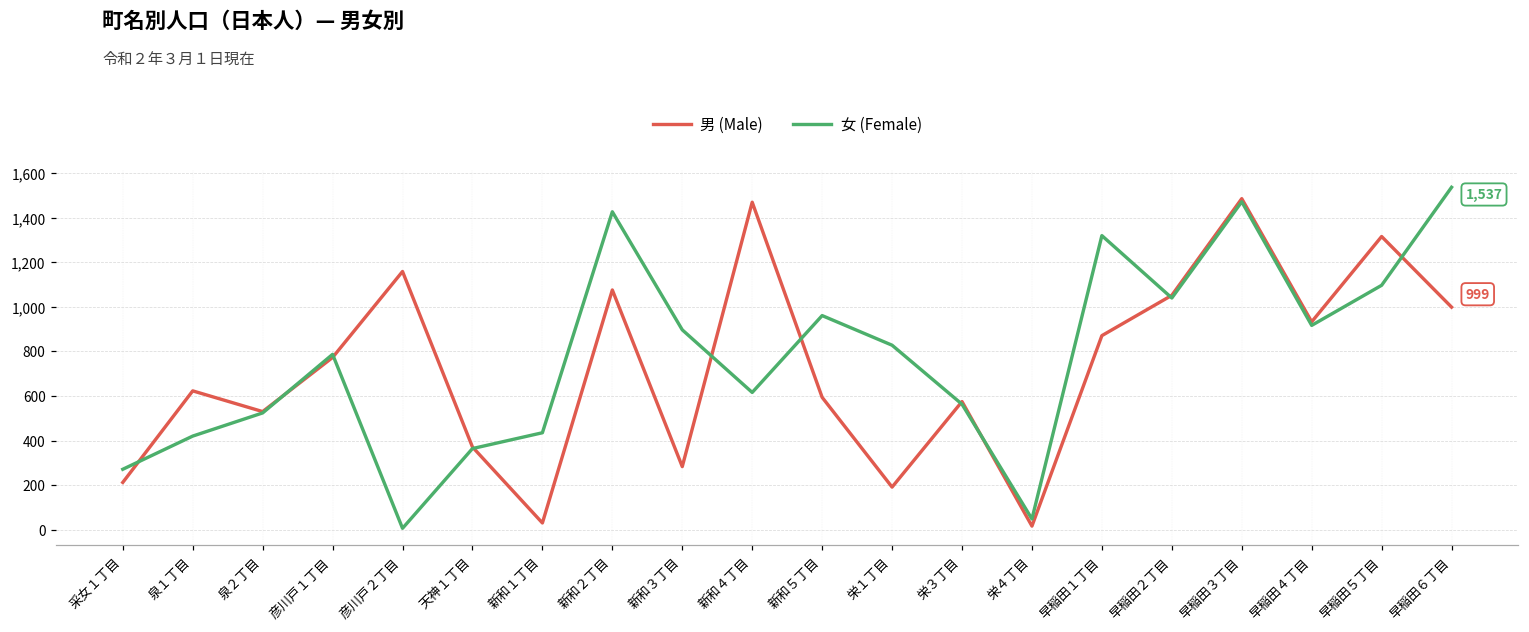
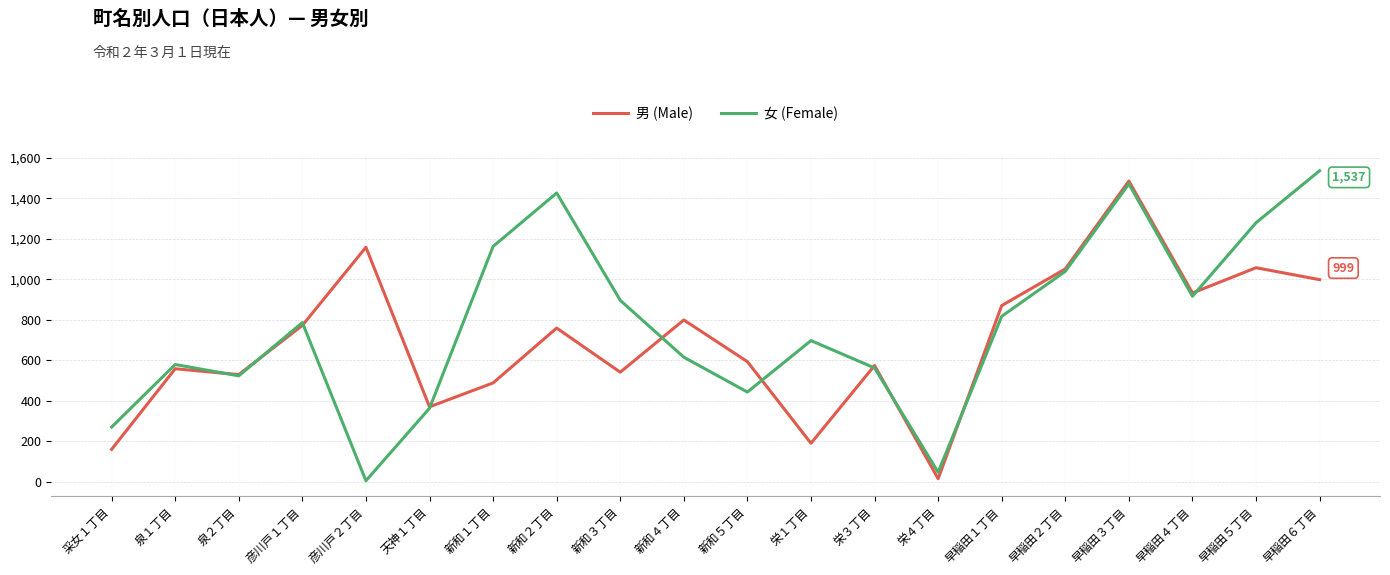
男 (Male), 采女１丁目: 210 -> 160
男 (Male), 泉１丁目: 620 -> 560
女 (Female), 泉１丁目: 420 -> 580
男 (Male), 新和１丁目: 30 -> 490
女 (Female), 新和１丁目: 440 -> 1,160
男 (Male), 新和２丁目: 1,080 -> 760
男 (Male), 新和３丁目: 280 -> 540
男 (Male), 新和４丁目: 1,470 -> 800
女 (Female), 新和５丁目: 960 -> 440
女 (Female), 栄１丁目: 830 -> 700
女 (Female), 早稲田１丁目: 1,320 -> 820
男 (Male), 早稲田５丁目: 1,320 -> 1,060
女 (Female), 早稲田５丁目: 1,100 -> 1,280
